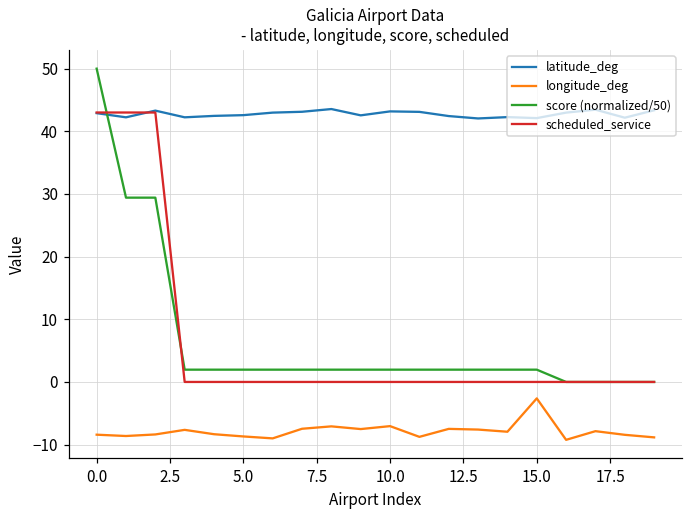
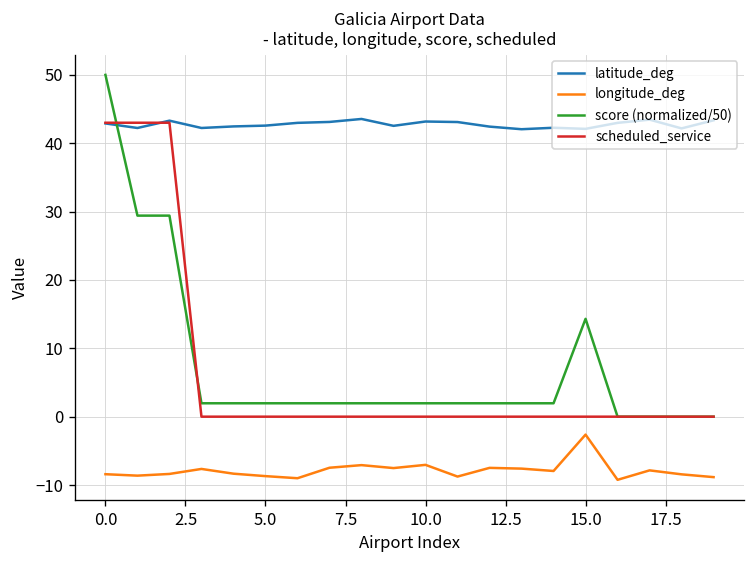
score (normalized/50), 15.0: 2 -> 14
